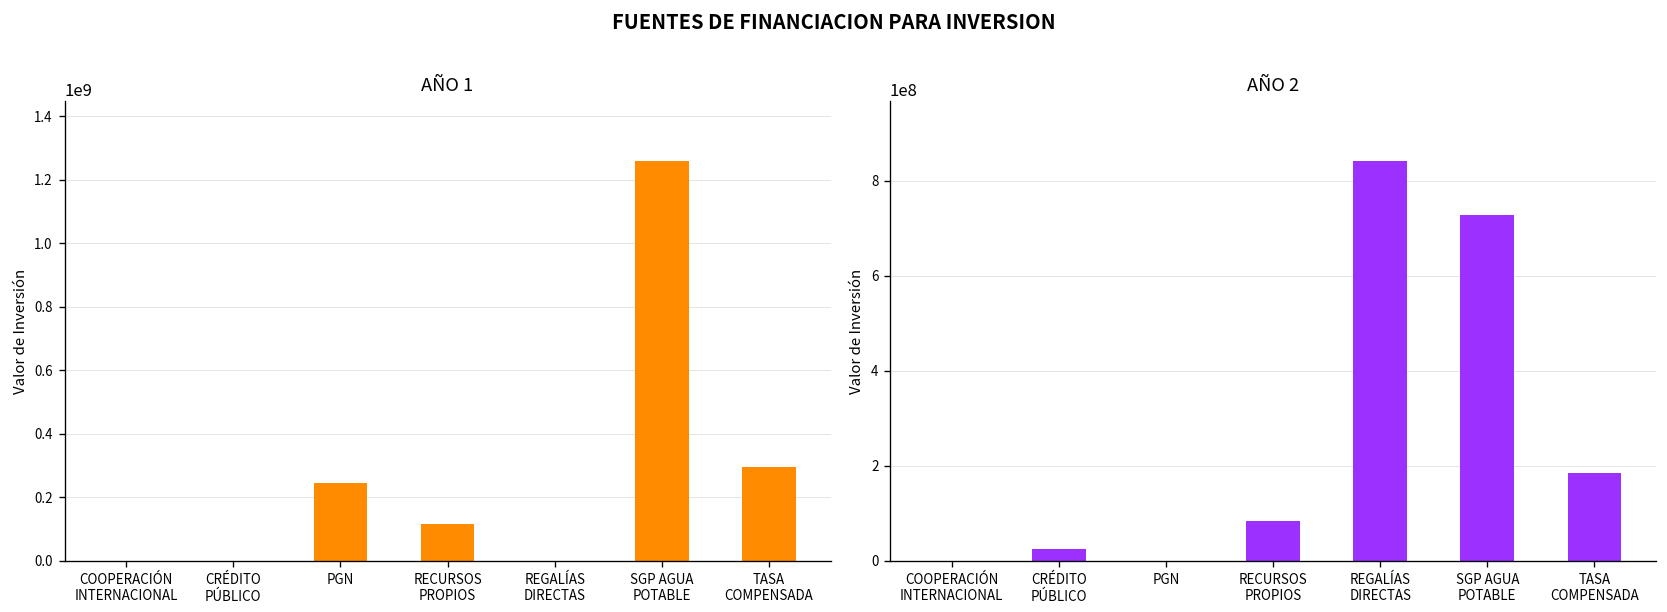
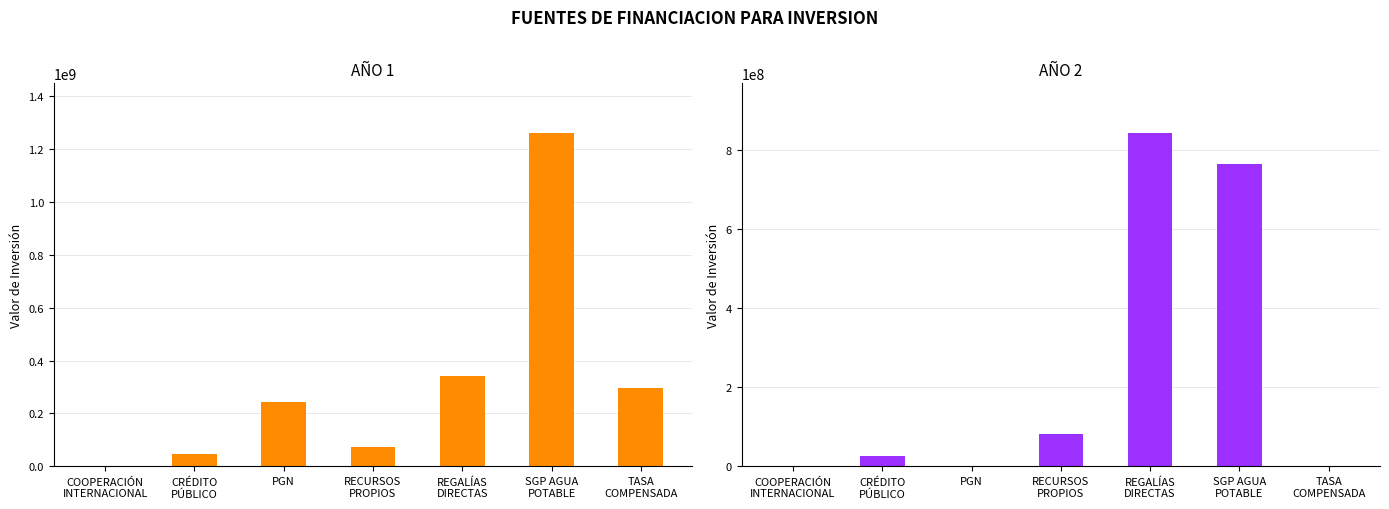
AÑO 1, CRÉDITO PÚBLICO: 0 -> 50000000
AÑO 1, RECURSOS PROPIOS: 120000000 -> 70000000
AÑO 1, REGALÍAS DIRECTAS: 0 -> 340000000
AÑO 2, SGP AGUA POTABLE: 730000000 -> 760000000
AÑO 2, TASA COMPENSADA: 190000000 -> 0
